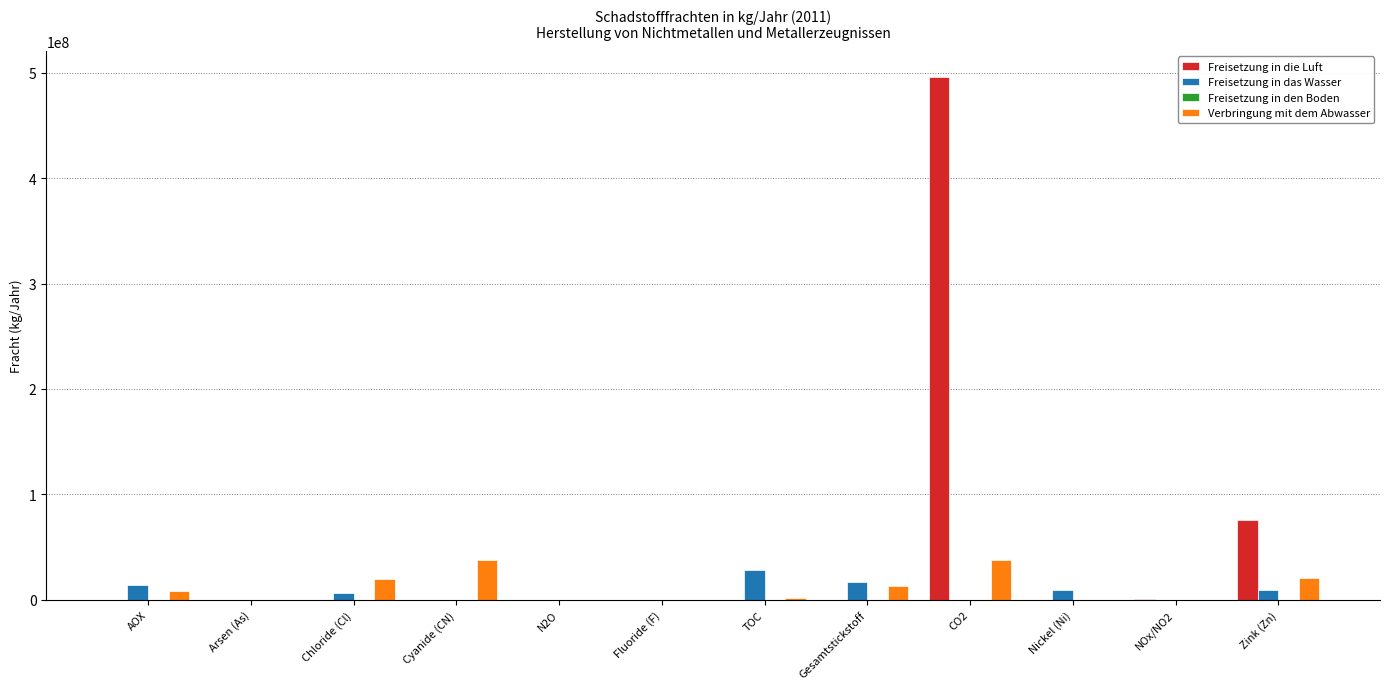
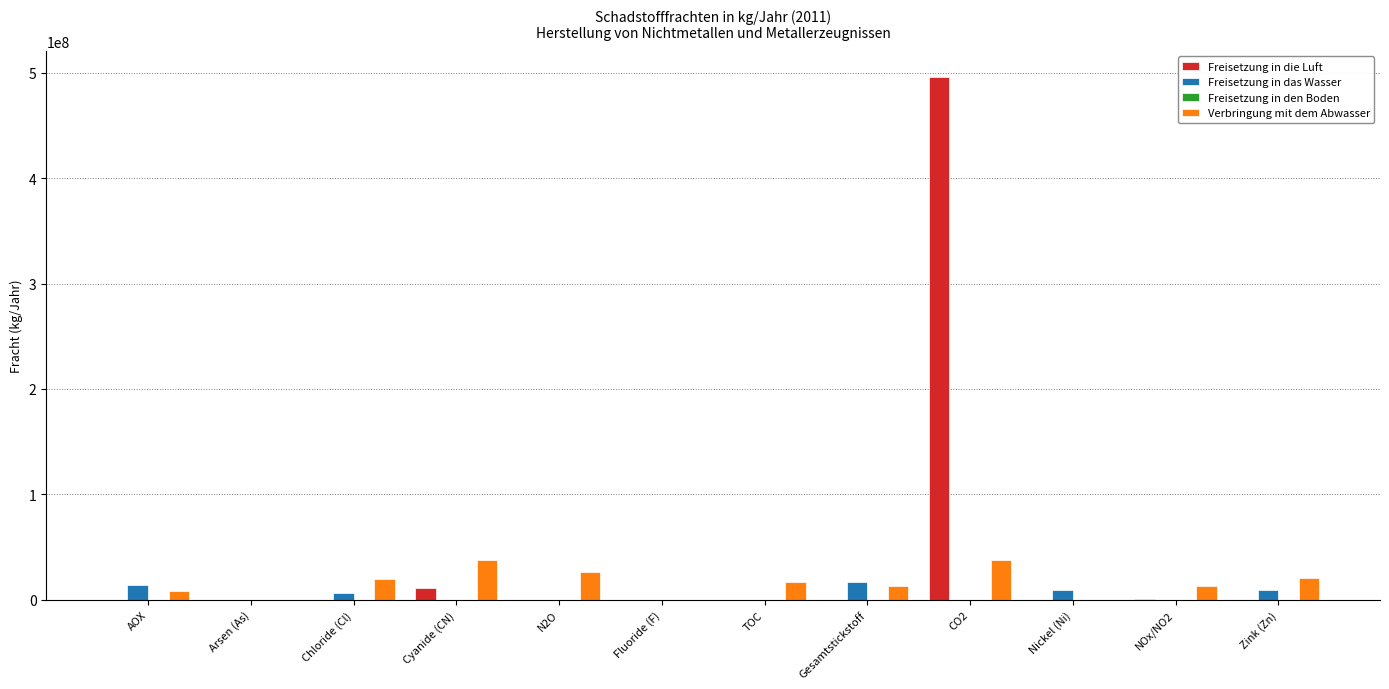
Freisetzung in die Luft, Cyanide (CN): 0 -> 11000000
Verbringung mit dem Abwasser, N2O: 0 -> 27000000
Freisetzung in das Wasser, TOC: 29000000 -> 0
Verbringung mit dem Abwasser, TOC: 2000000 -> 17000000
Verbringung mit dem Abwasser, NOx/NO2: 0 -> 13000000
Freisetzung in die Luft, Zink (Zn): 76000000 -> 0
